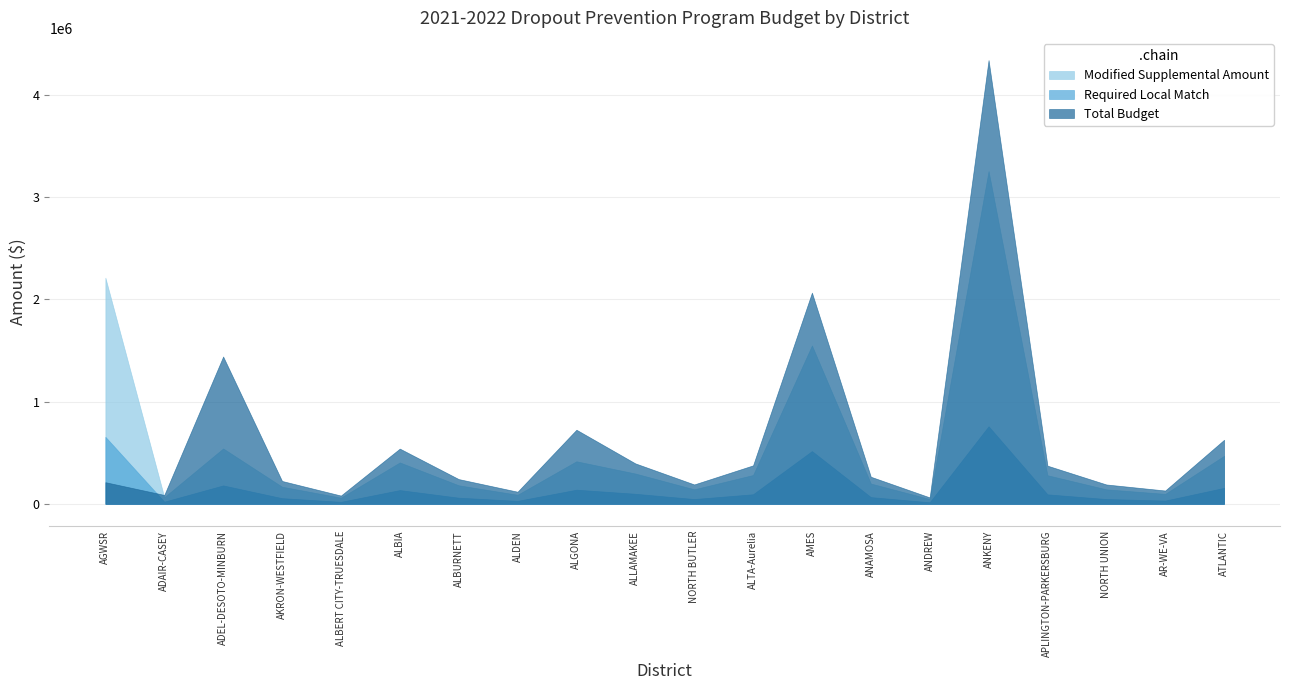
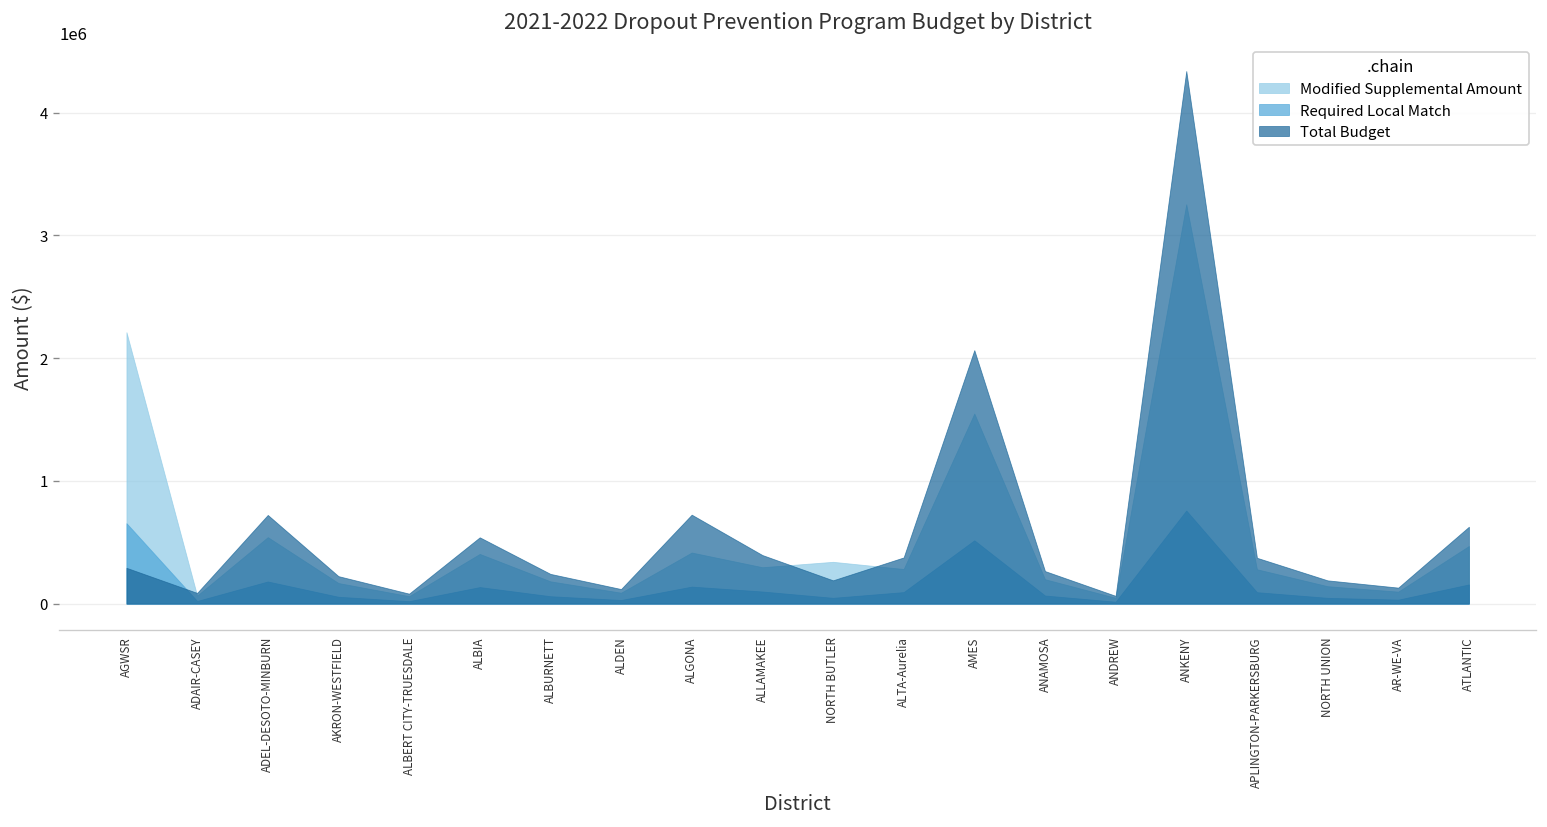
Total Budget, AGWSR: 210000 -> 290000
Total Budget, ADEL-DESOTO-MINBURN: 1440000 -> 720000
Modified Supplemental Amount, NORTH BUTLER: 140000 -> 340000
